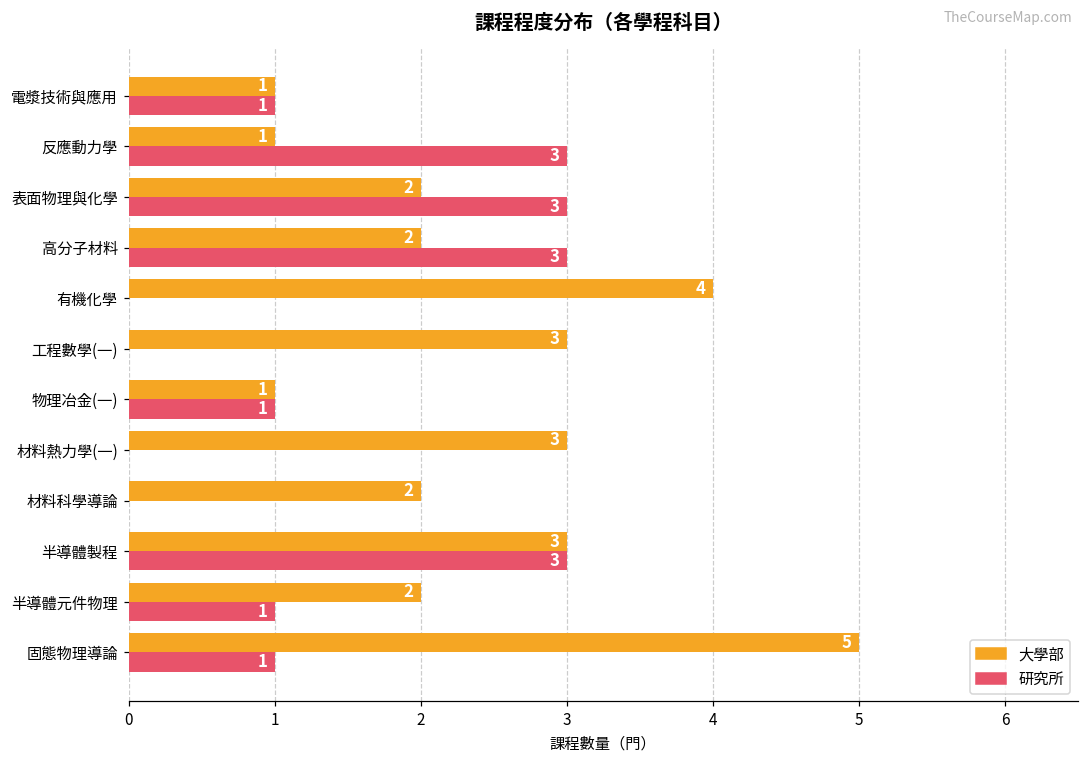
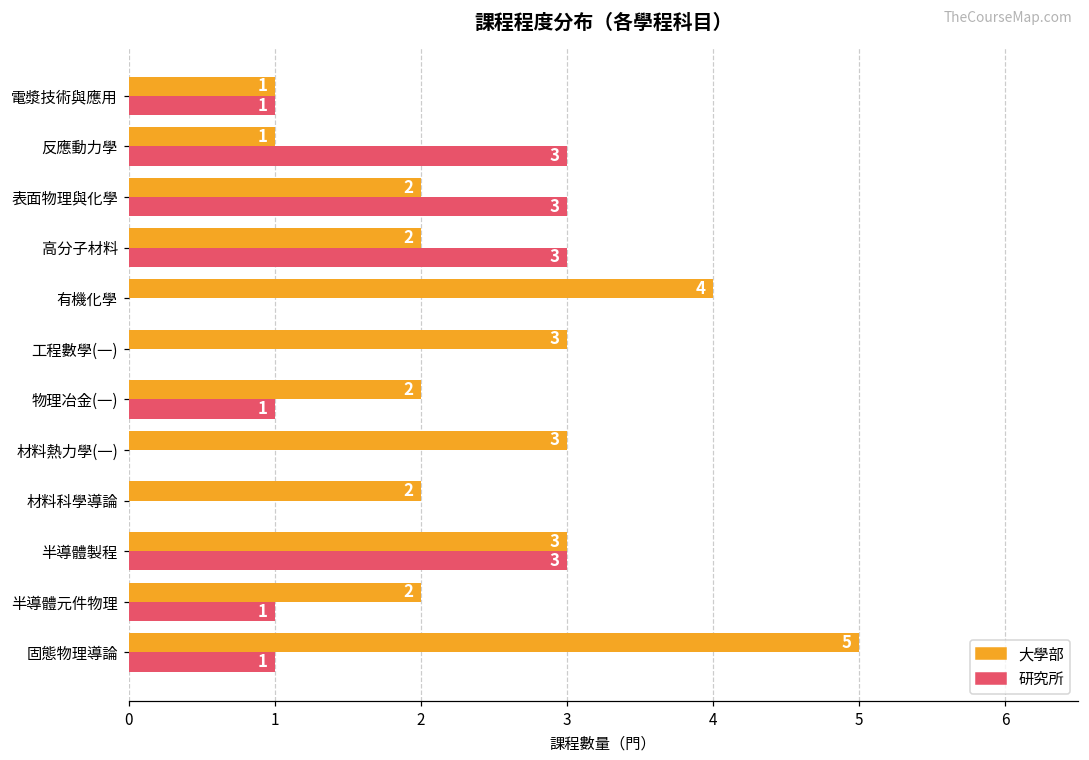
大學部, 物理冶金(一): 1 -> 2
